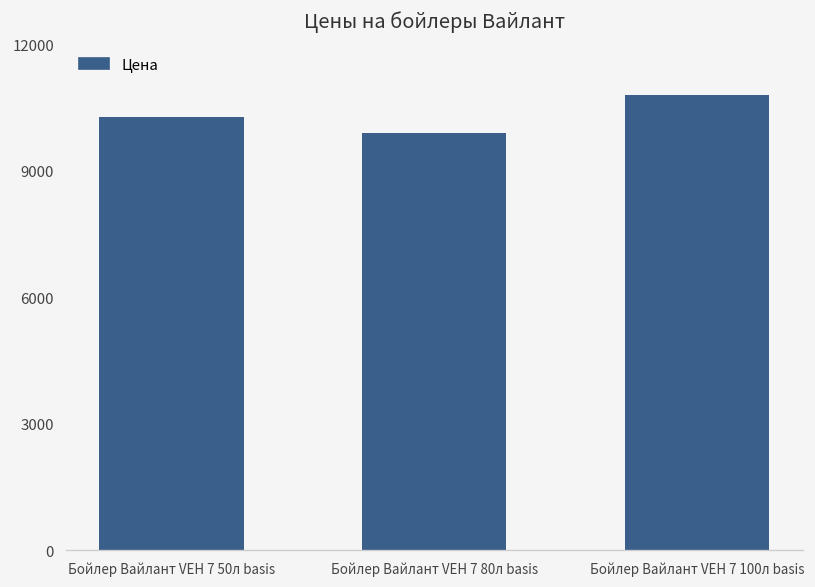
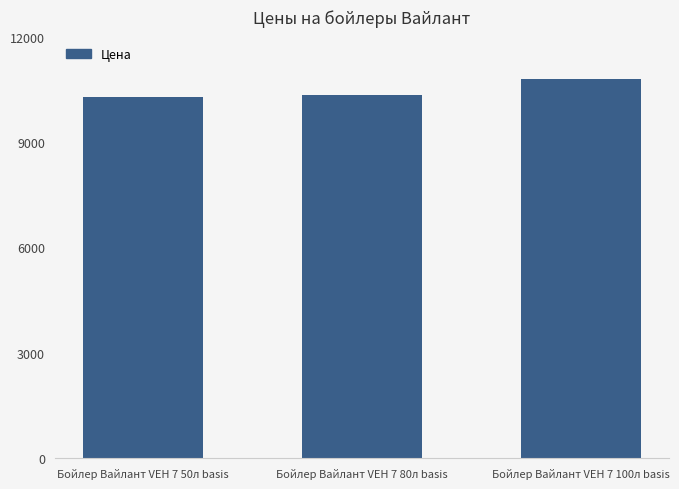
Бойлер Вайлант VEH 7 80л basis: 9900 -> 10300
